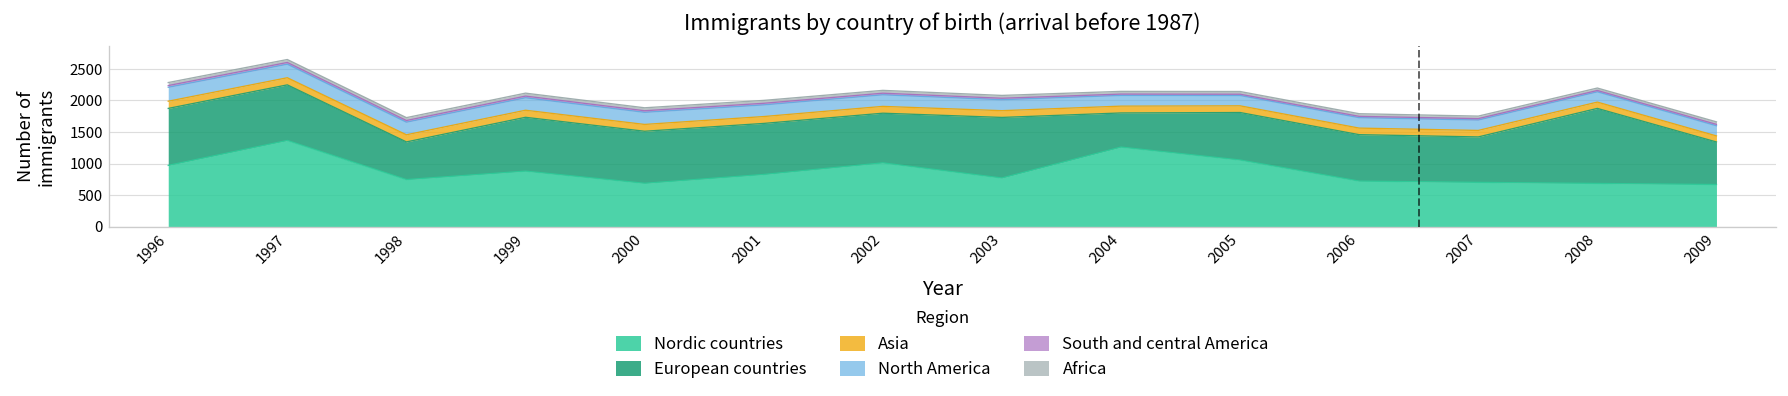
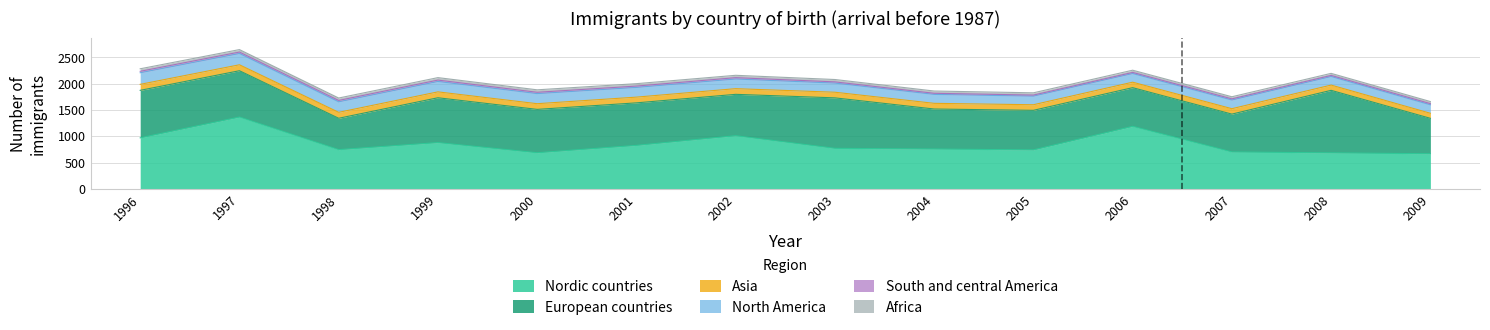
Nordic countries, 2004: 1300 -> 800
European countries, 2004: 500 -> 800
Nordic countries, 2005: 1100 -> 700
Nordic countries, 2006: 700 -> 1200
